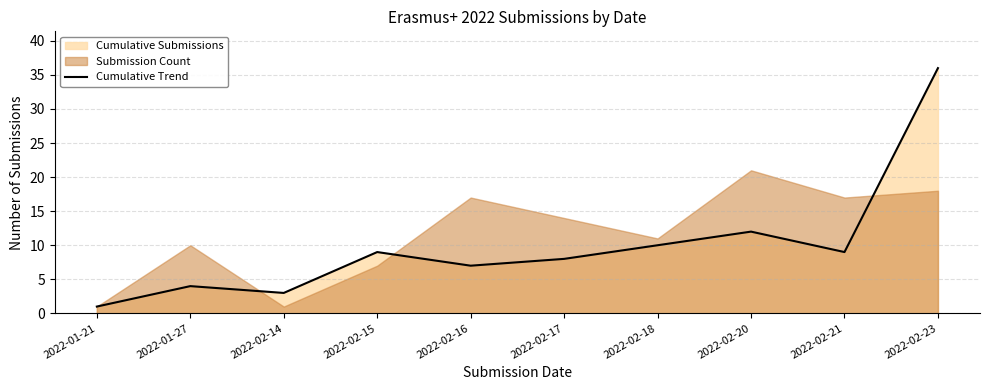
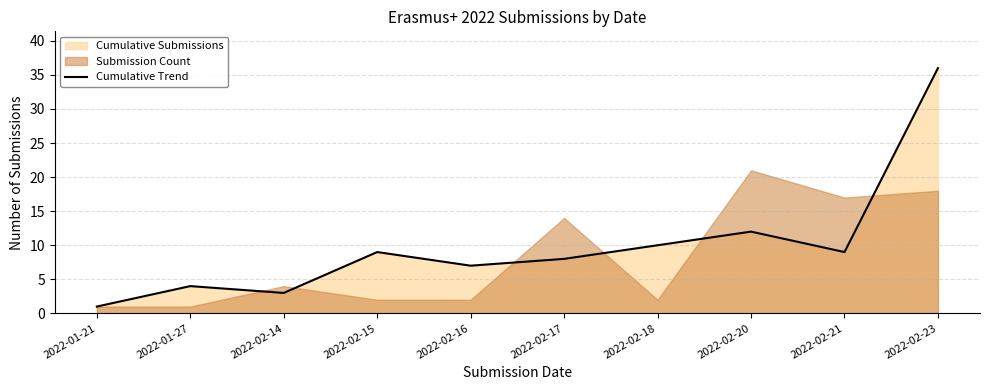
Submission Count, 2022-01-27: 10 -> 1
Submission Count, 2022-02-14: 1 -> 4
Submission Count, 2022-02-15: 7 -> 2
Submission Count, 2022-02-16: 17 -> 2
Submission Count, 2022-02-18: 11 -> 2
